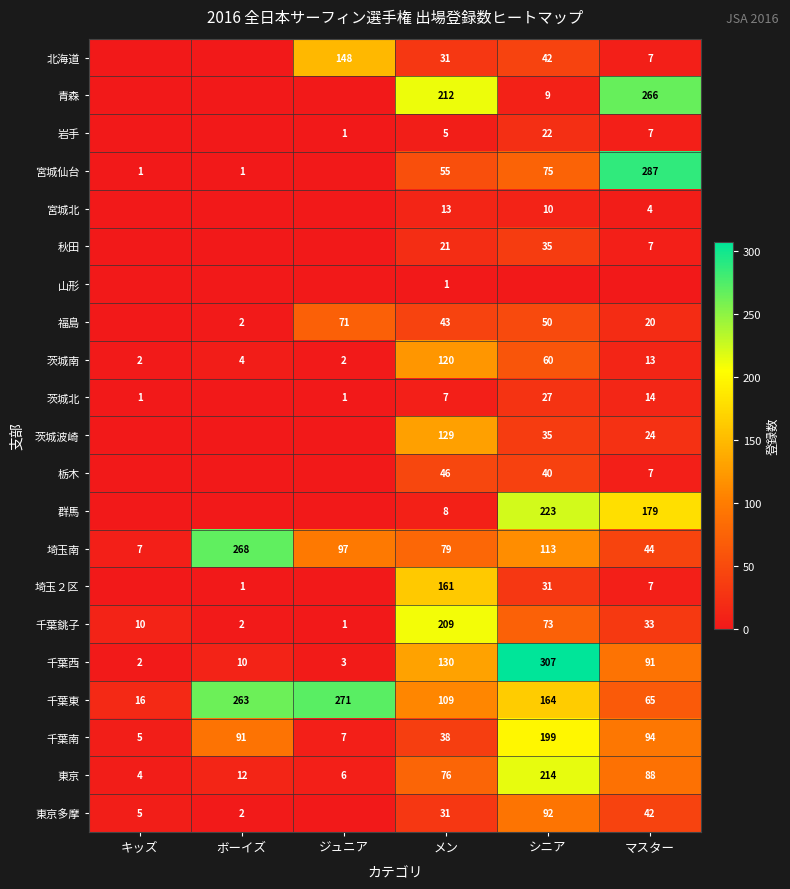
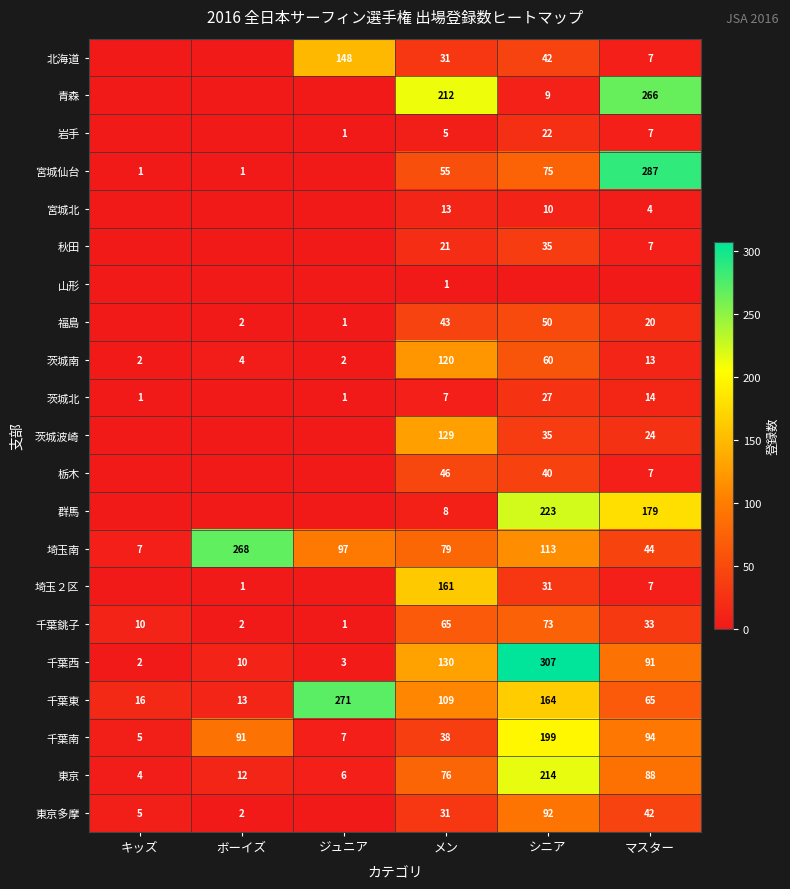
福島, ジュニア: 71 -> 1
千葉銚子, メン: 209 -> 65
千葉東, ボーイズ: 263 -> 13
